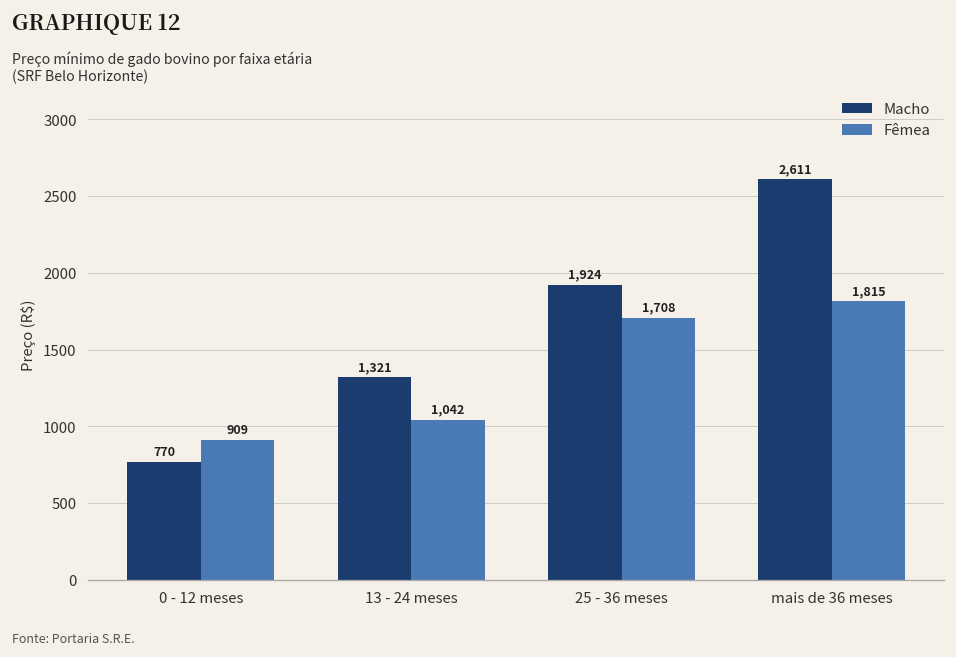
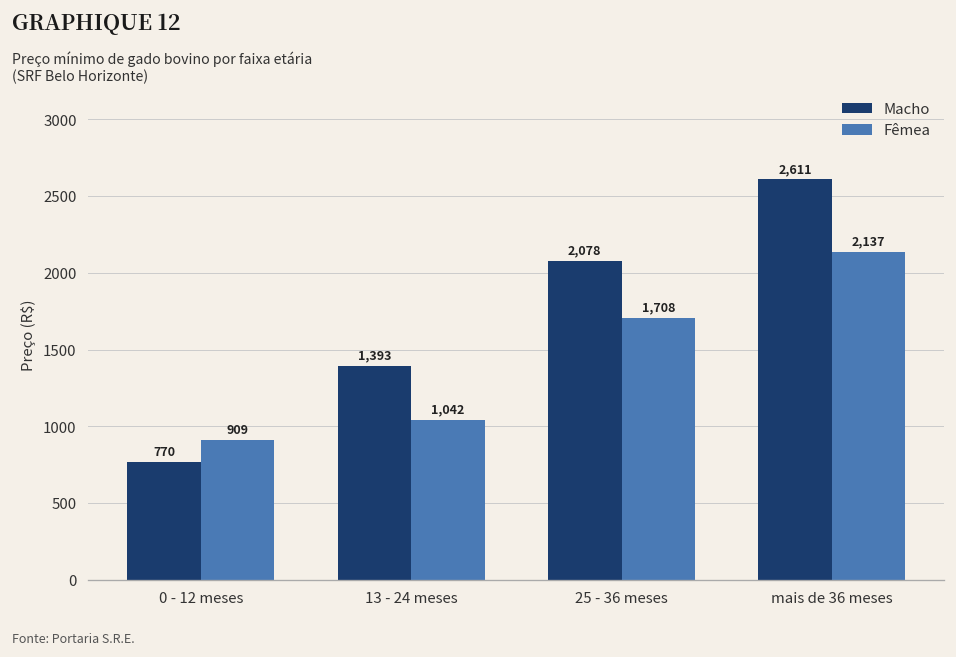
Macho, 13 - 24 meses: 1,321 -> 1,393
Macho, 25 - 36 meses: 1,924 -> 2,078
Fêmea, mais de 36 meses: 1,815 -> 2,137
